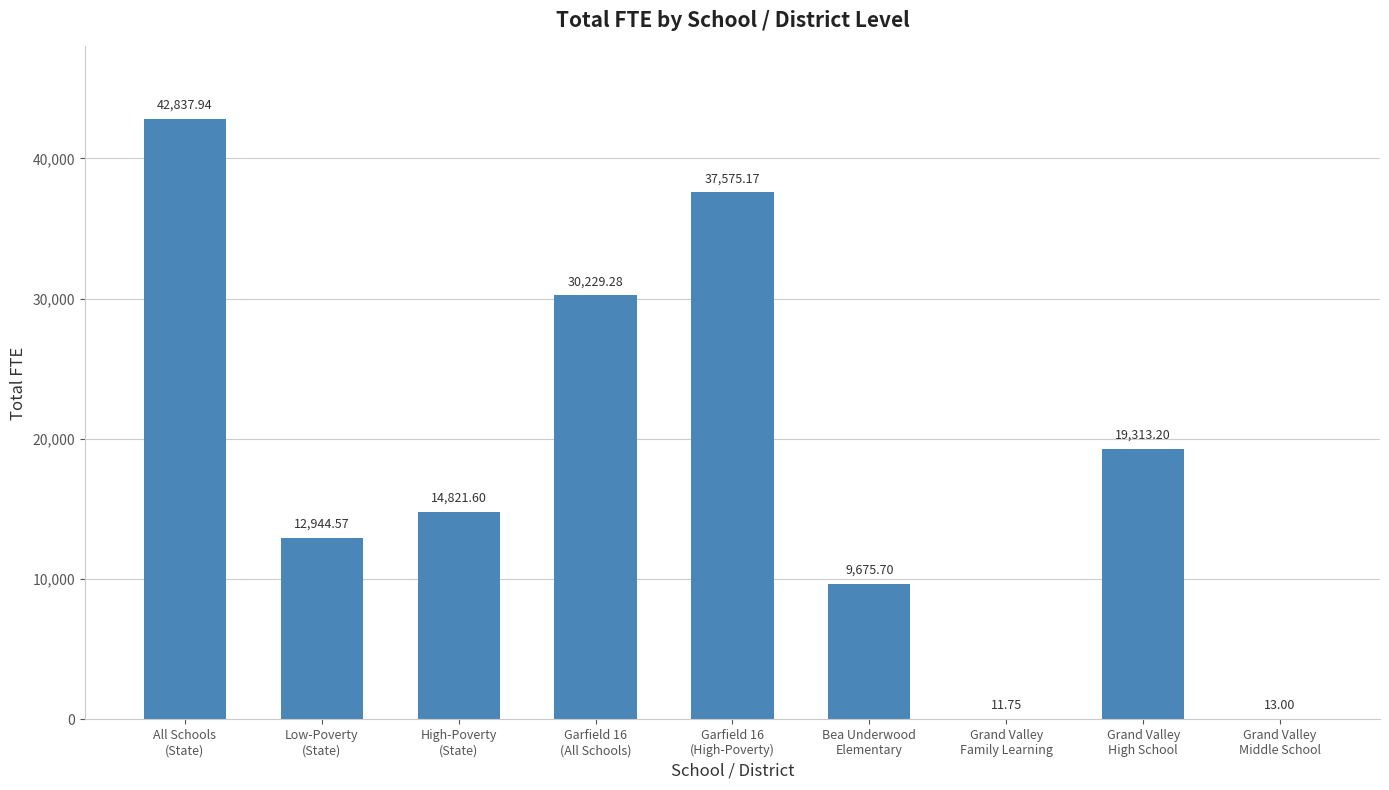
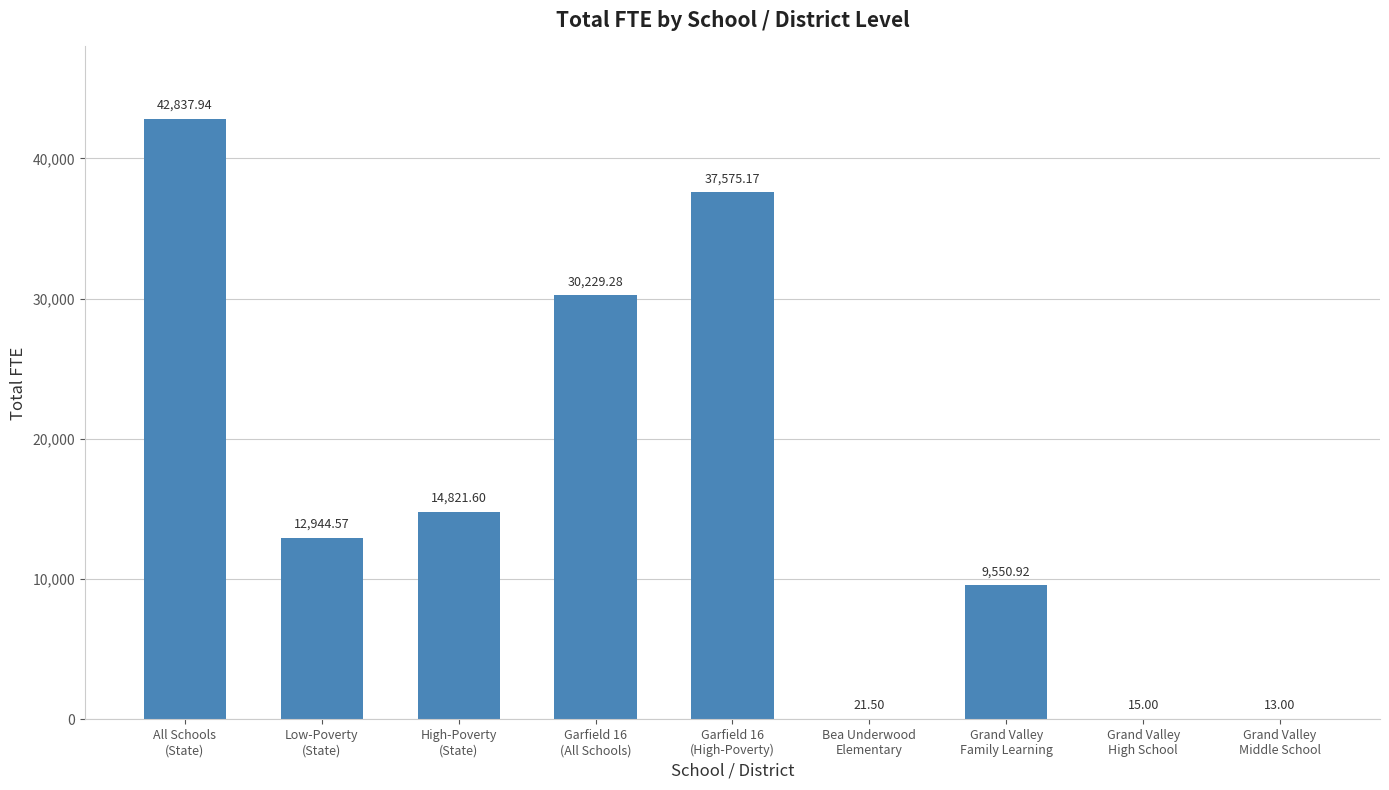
Bea Underwood Elementary: 9,675.70 -> 21.50
Grand Valley Family Learning: 11.75 -> 9,550.92
Grand Valley High School: 19,313.20 -> 15.00
